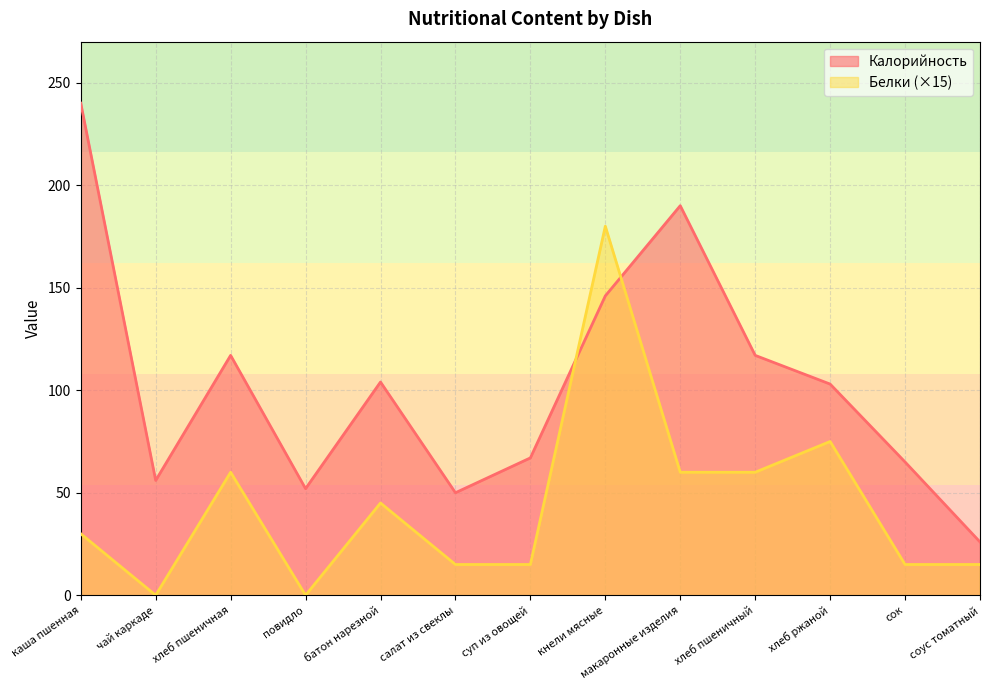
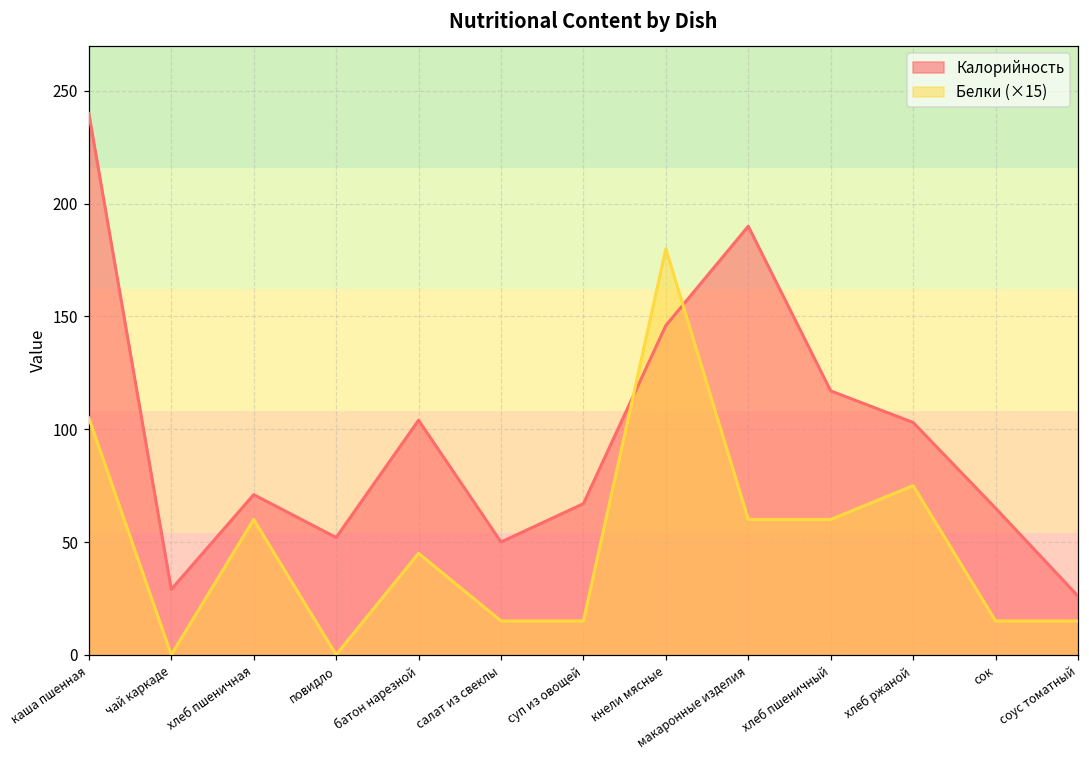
Белки (×15), каша пшенная: 30 -> 105
Калорийность, чай каркаде: 56 -> 29
Калорийность, хлеб пшеничная: 117 -> 71
